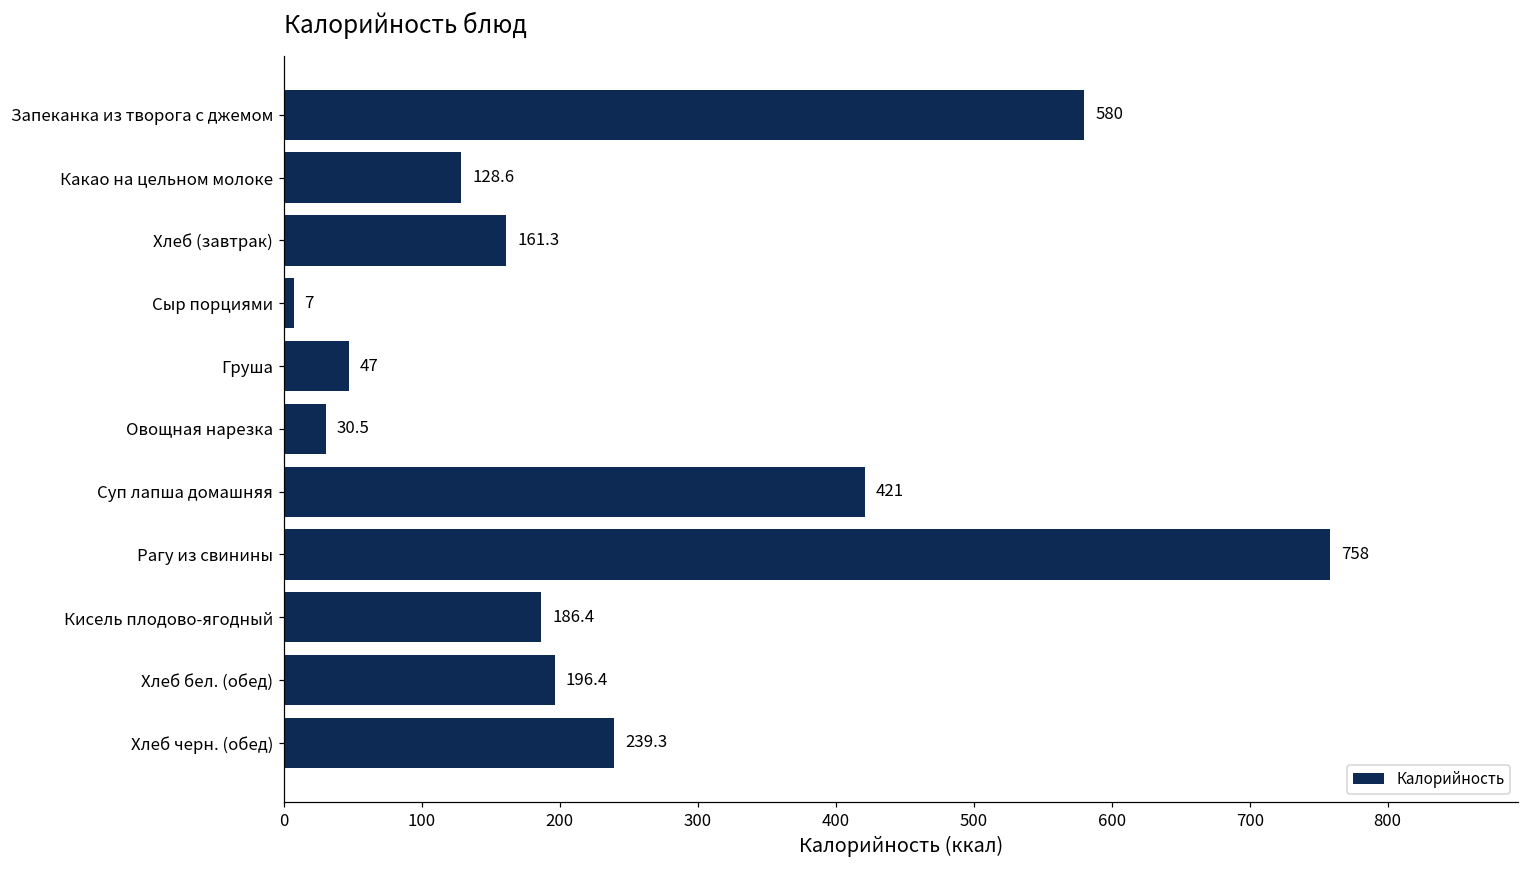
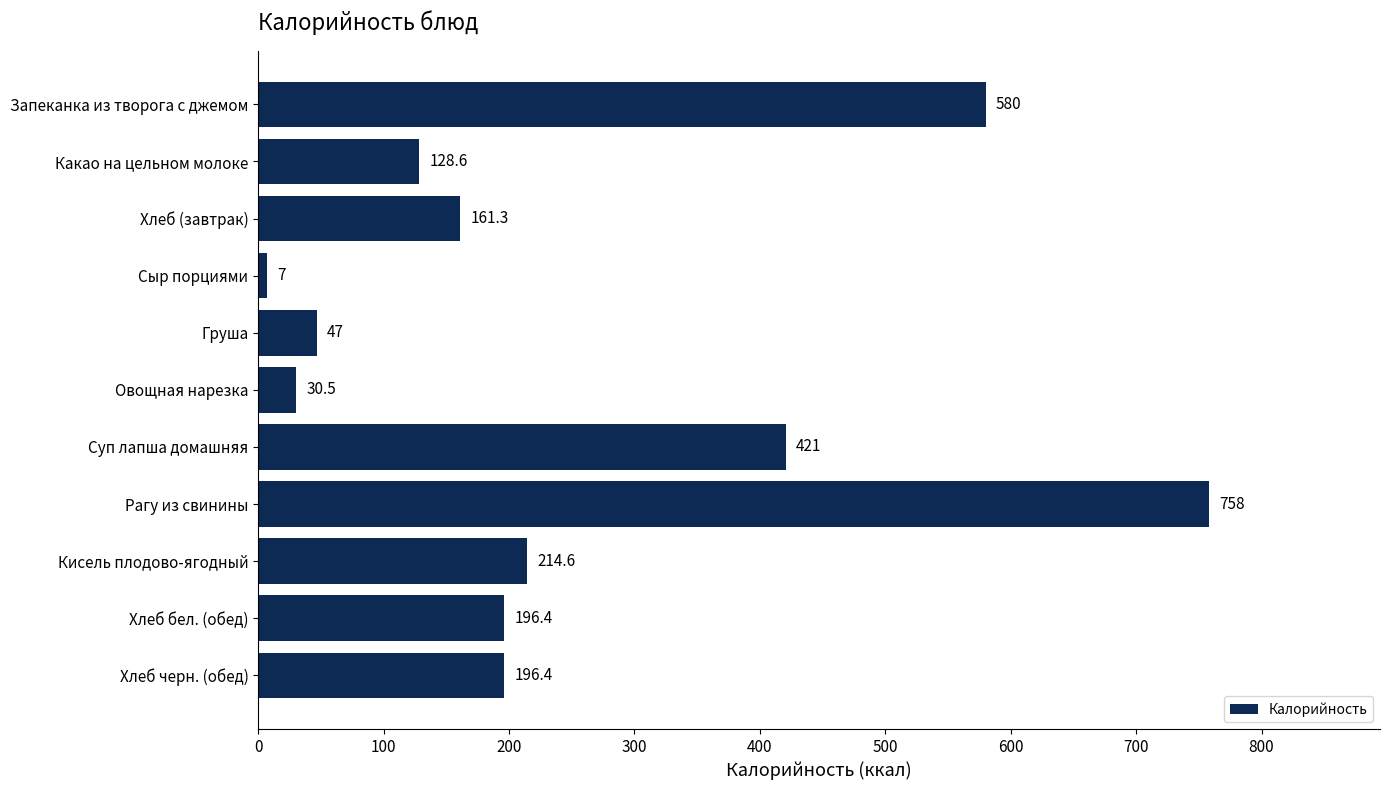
Кисель плодово-ягодный: 186.4 -> 214.6
Хлеб черн. (обед): 239.3 -> 196.4
